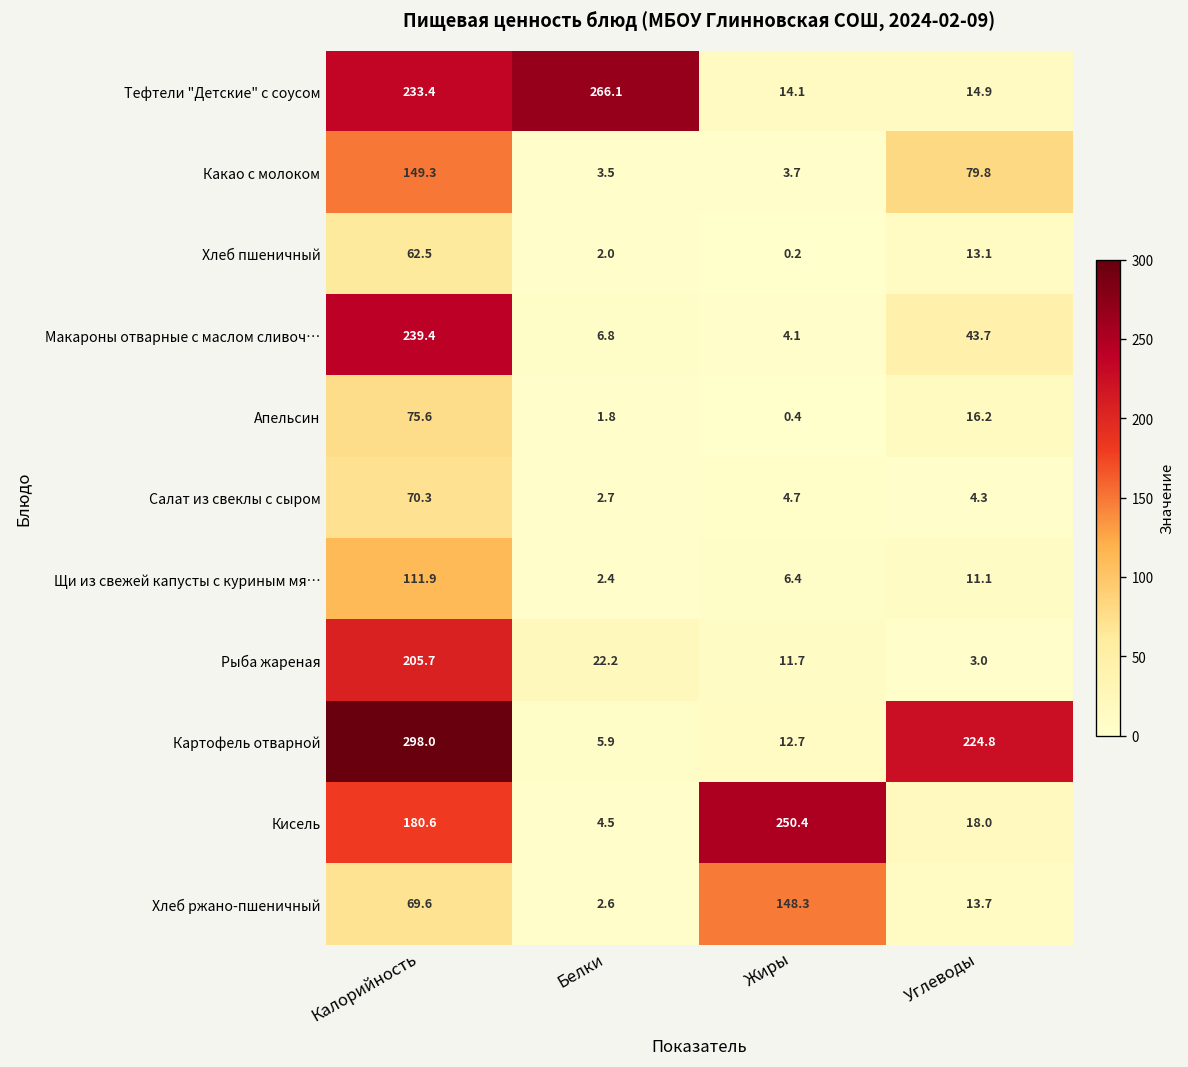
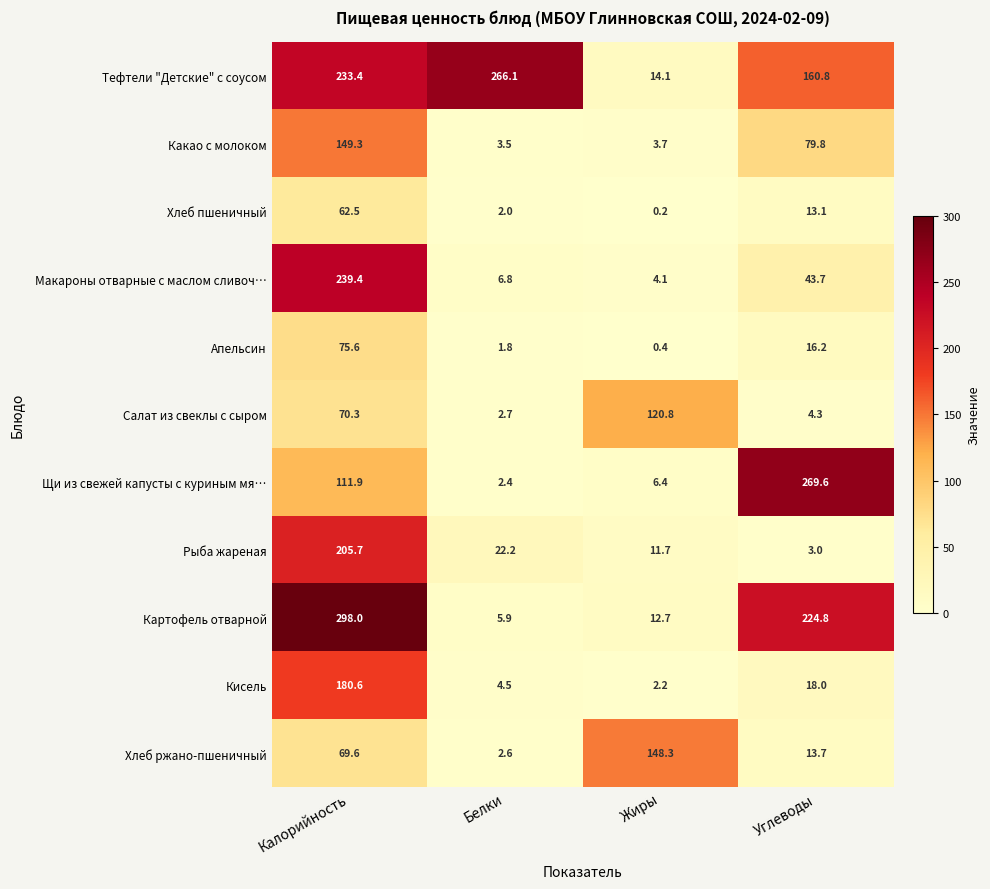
Тефтели "Детские" с соусом, Углеводы: 14.9 -> 160.8
Салат из свеклы с сыром, Жиры: 4.7 -> 120.8
Щи из свежей капусты с куриным мя…, Углеводы: 11.1 -> 269.6
Кисель, Жиры: 250.4 -> 2.2
